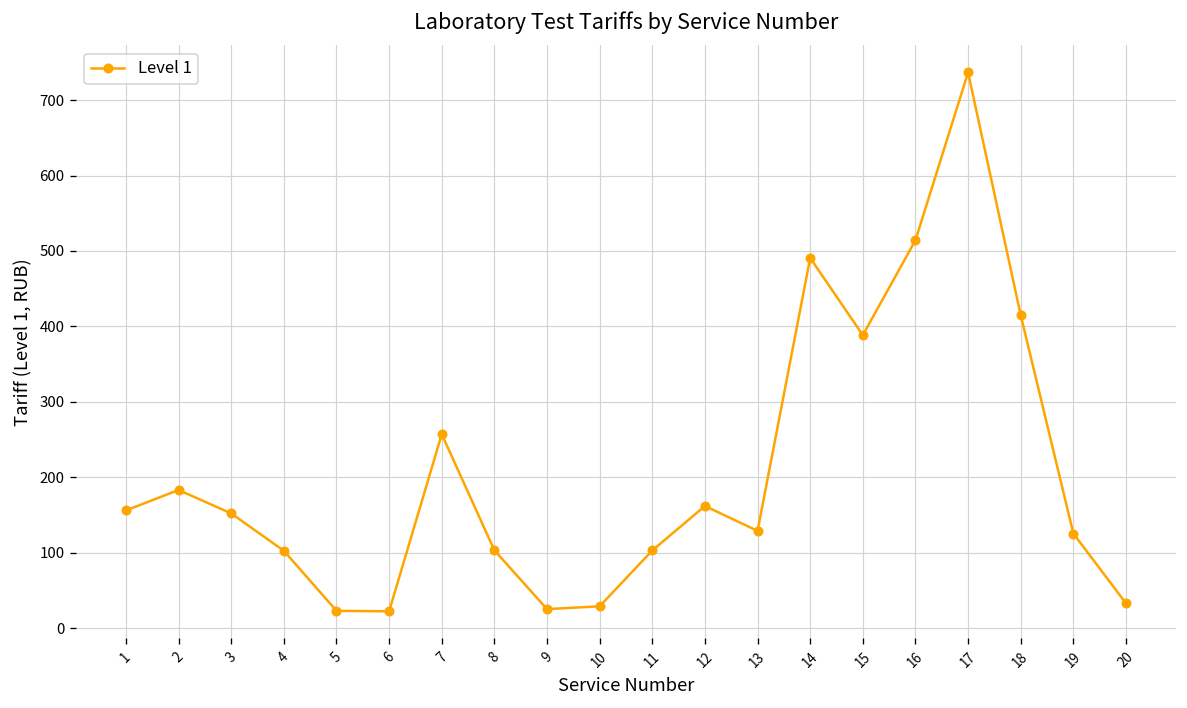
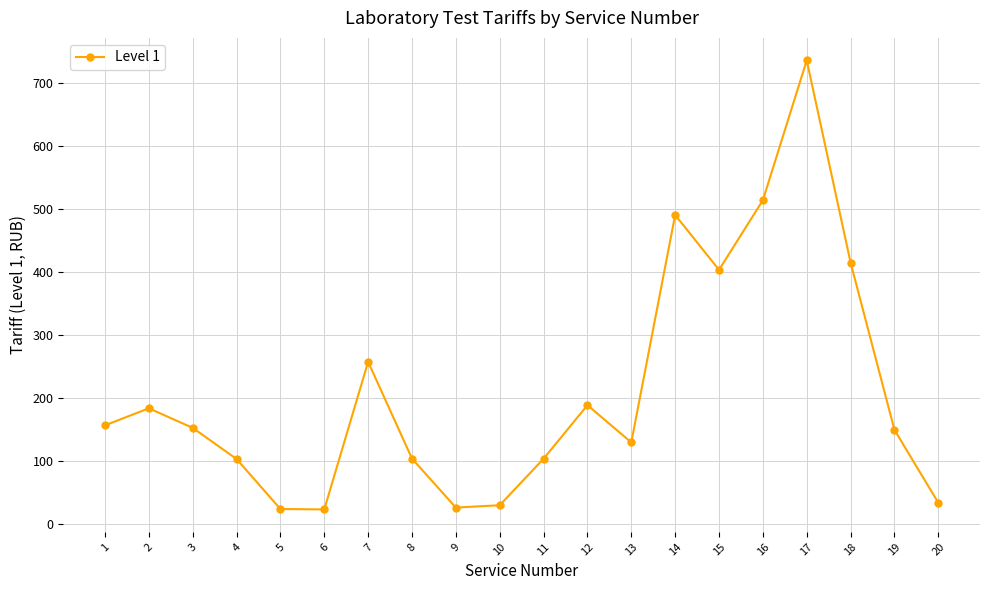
12: 160 -> 190
15: 390 -> 400
19: 130 -> 150
